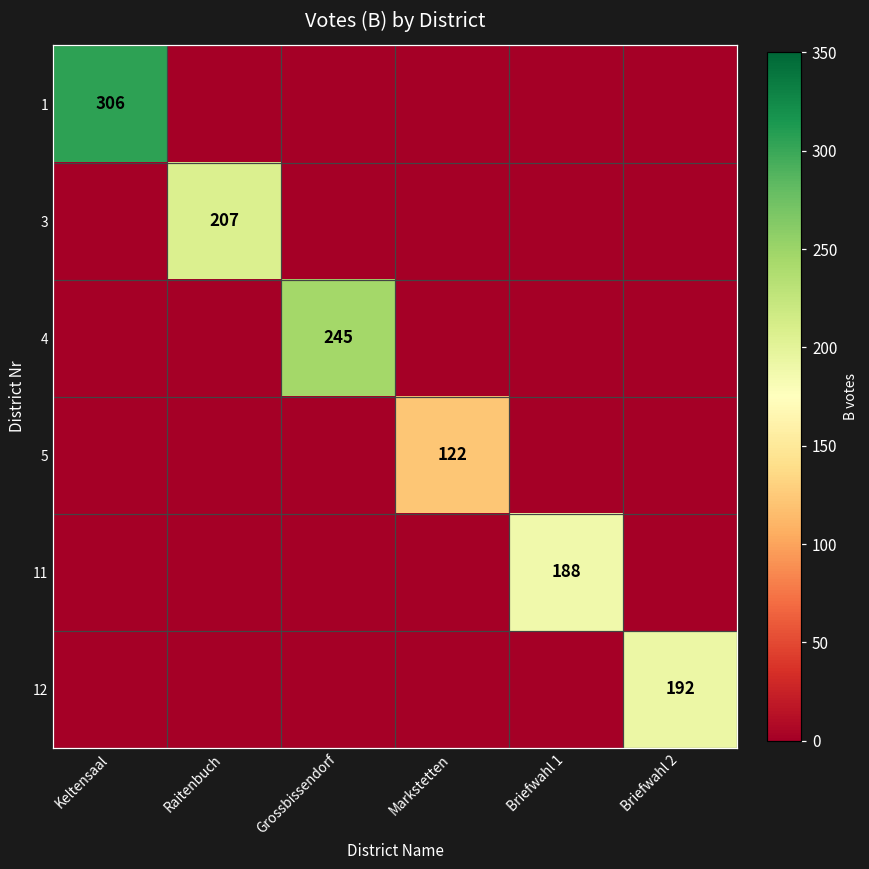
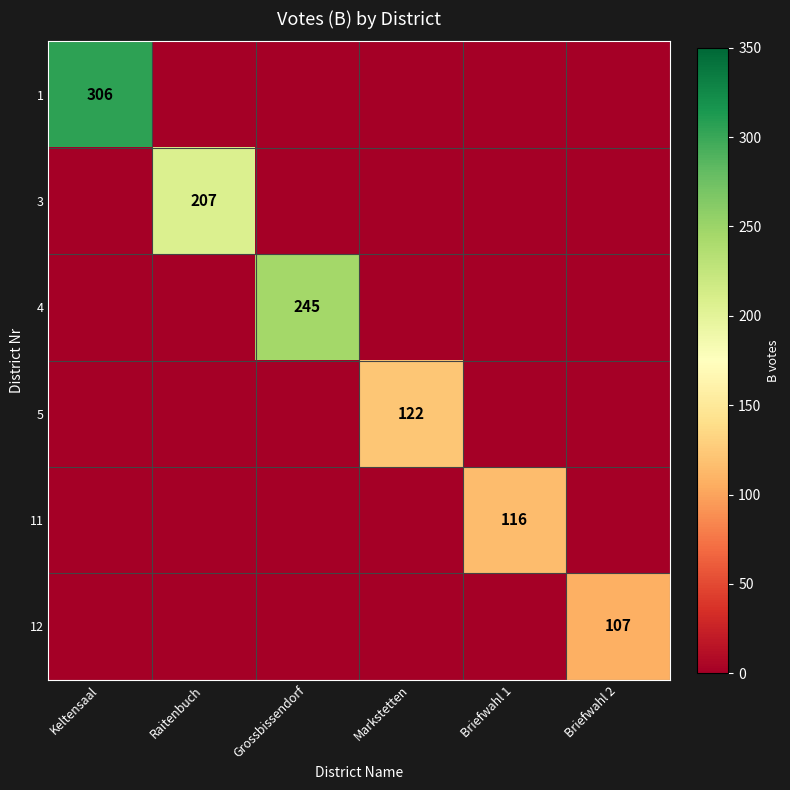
11, Briefwahl 1: 188 -> 116
12, Briefwahl 2: 192 -> 107
